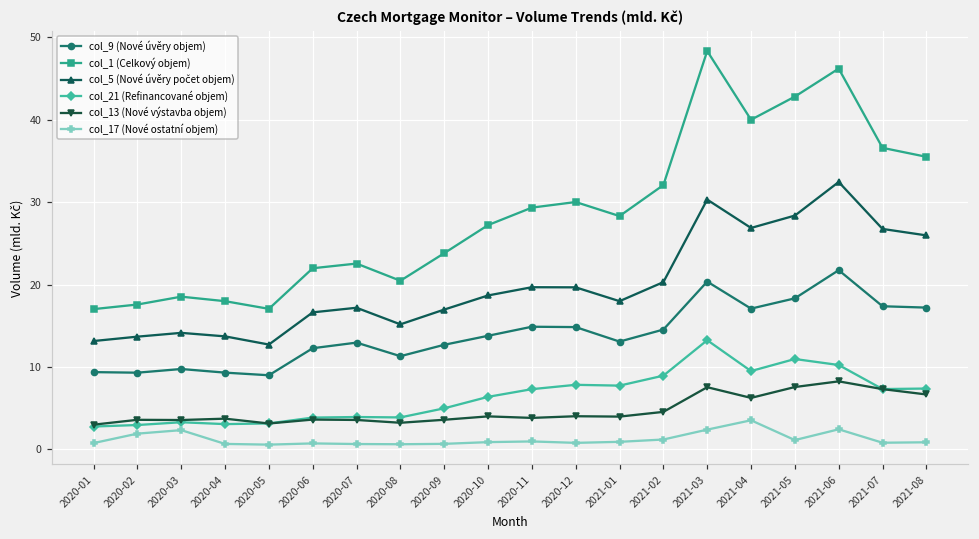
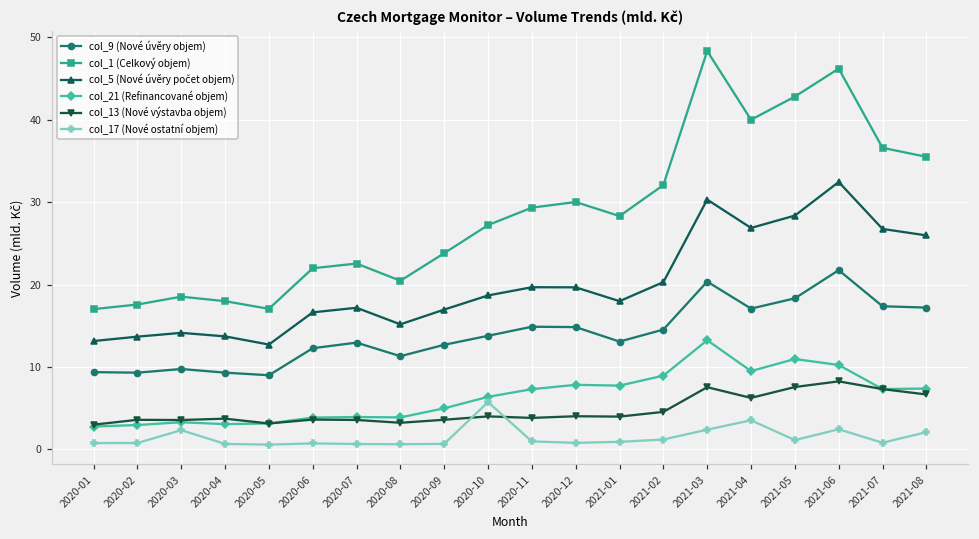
col_17 (Nové ostatní objem), 2020-02: 2 -> 1
col_17 (Nové ostatní objem), 2020-10: 1 -> 6
col_17 (Nové ostatní objem), 2021-08: 1 -> 2
